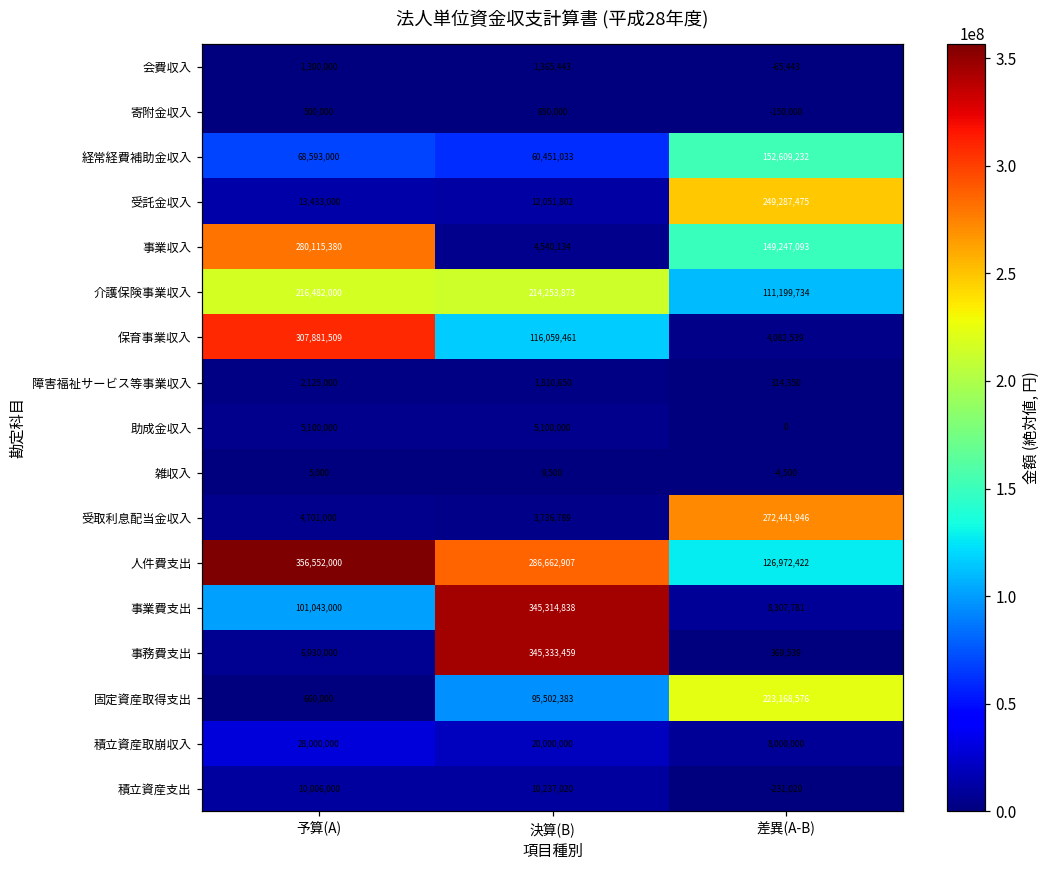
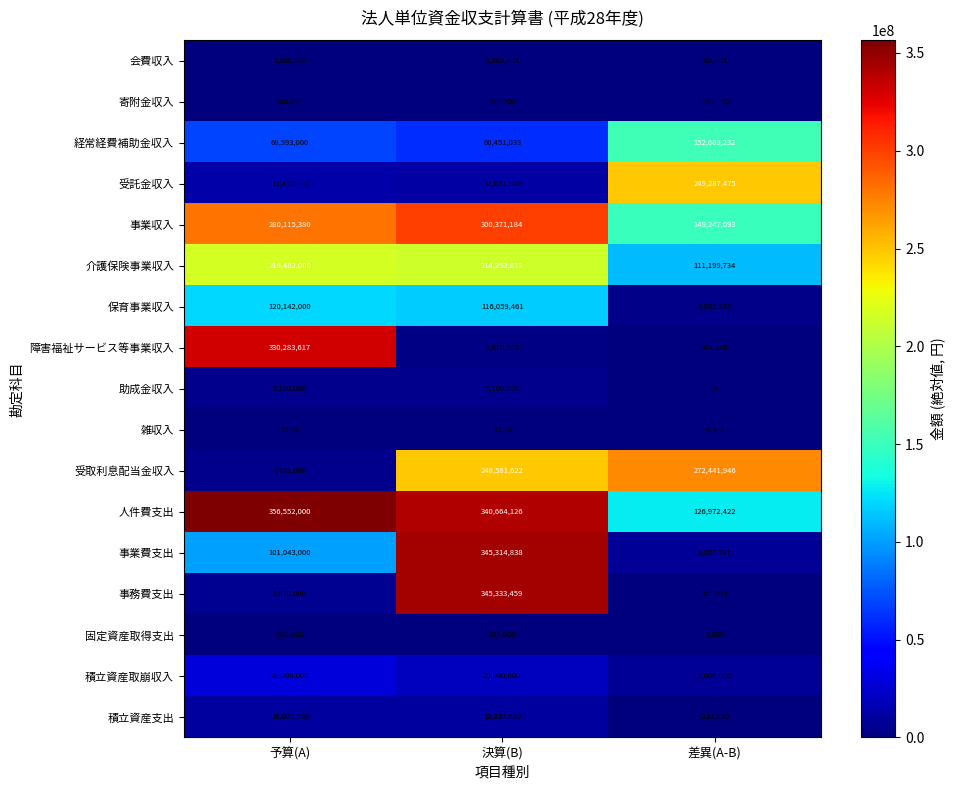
事業収入, 決算(B): 4,540,134 -> 300,371,184
保育事業収入, 予算(A): 307,881,509 -> 120,142,000
障害福祉サービス等事業収入, 予算(A): 2,125,000 -> 330,283,617
受取利息配当金収入, 決算(B): 3,736,789 -> 248,581,622
人件費支出, 決算(B): 286,662,907 -> 340,664,126
固定資産取得支出, 決算(B): 95,502,383 -> 659,000
固定資産取得支出, 差異(A-B): 223,168,576 -> 1,000
